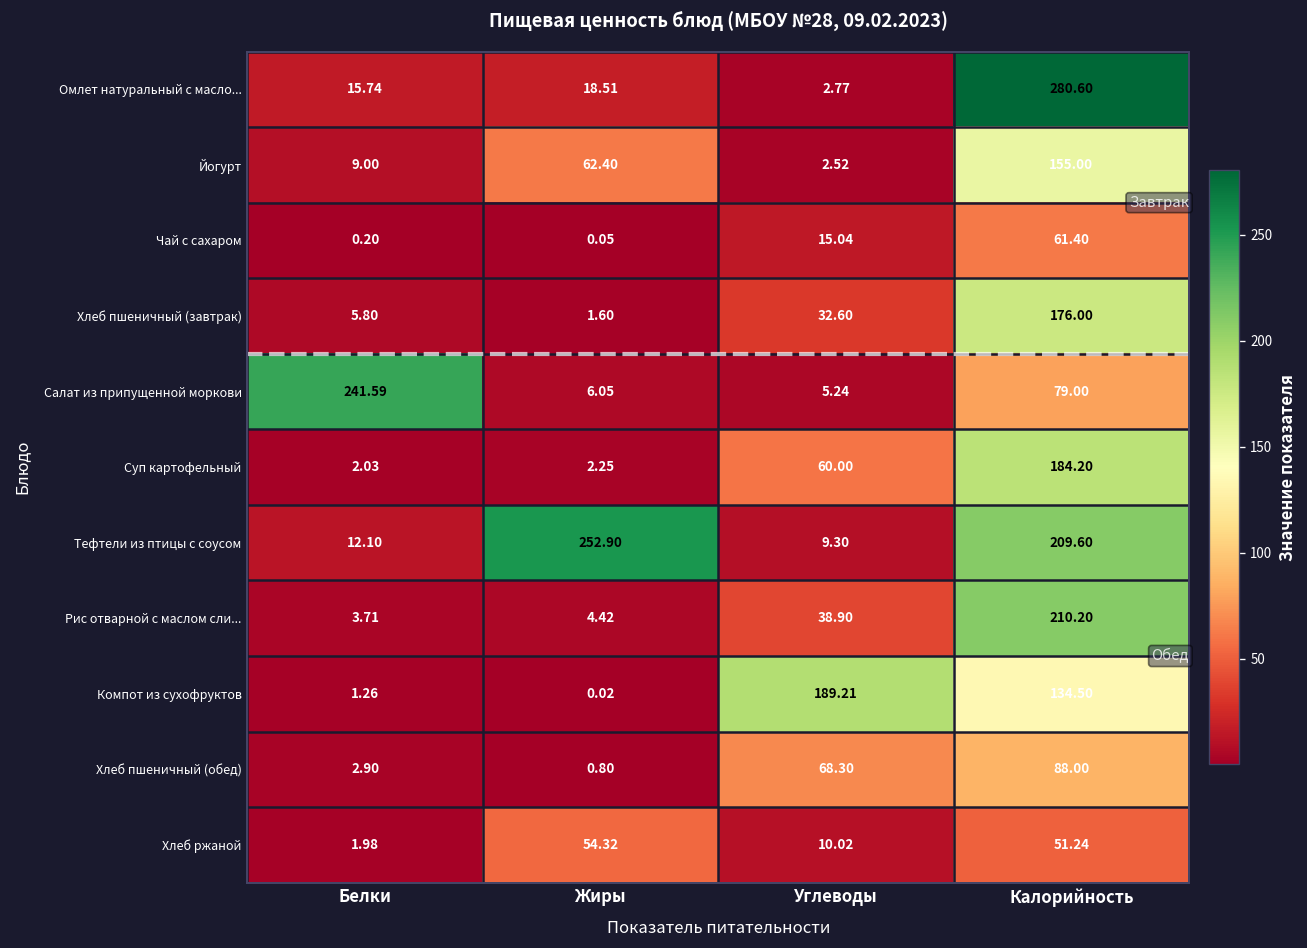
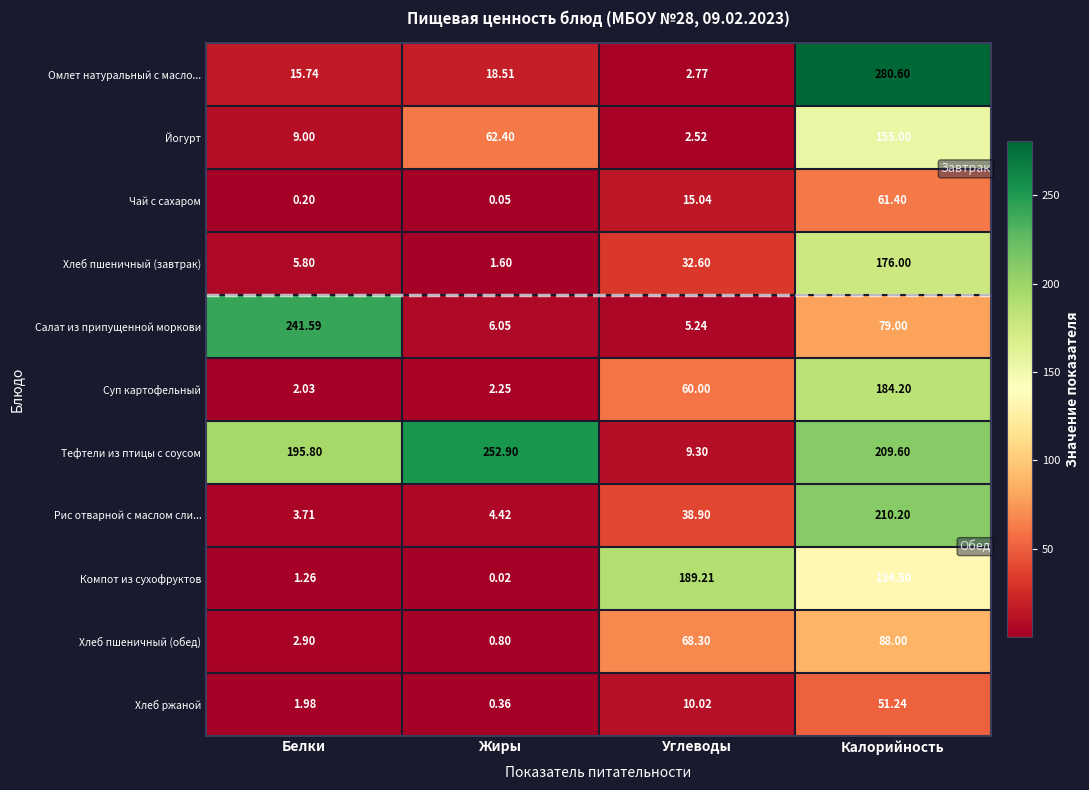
Тефтели из птицы с соусом, Белки: 12.10 -> 195.80
Хлеб ржаной, Жиры: 54.32 -> 0.36
